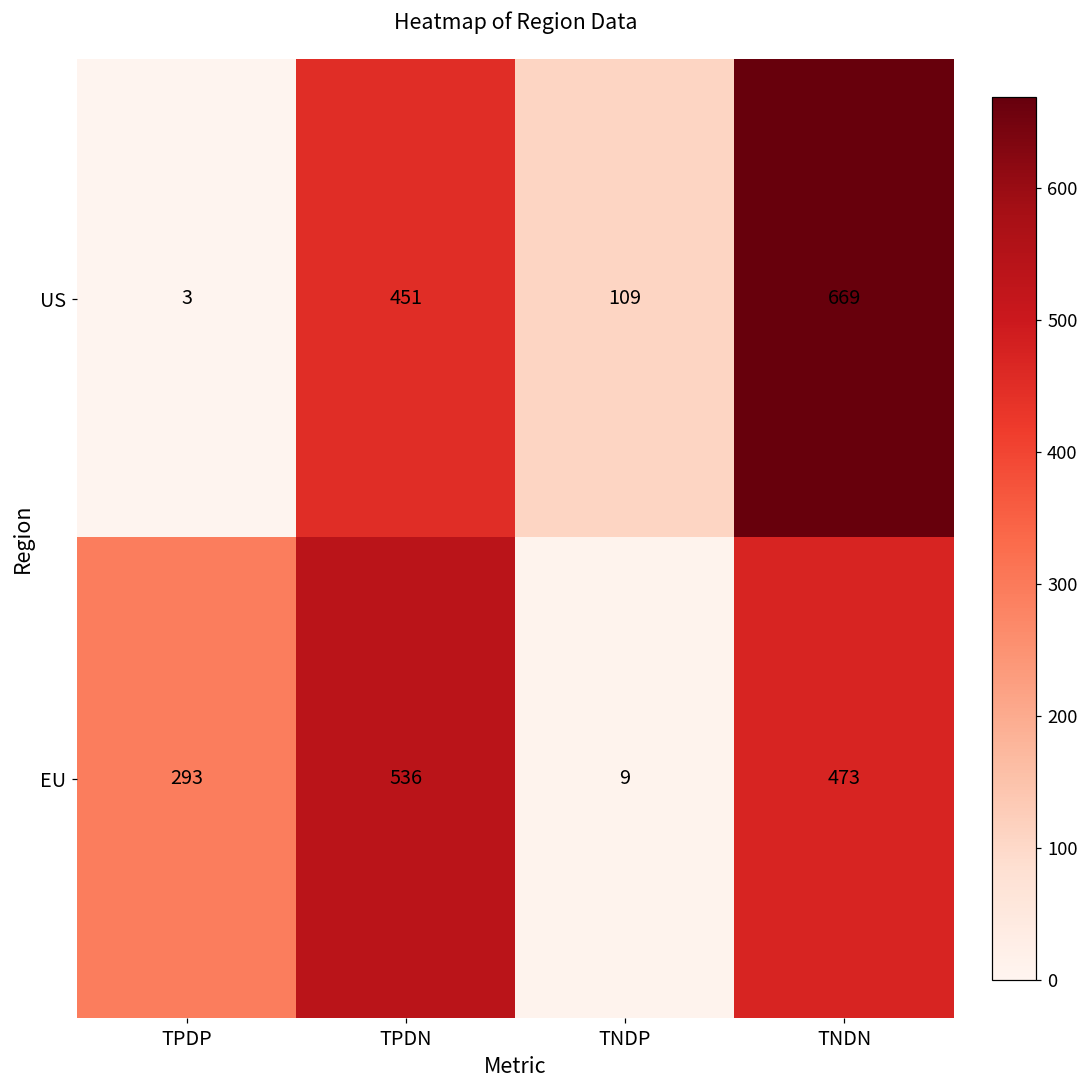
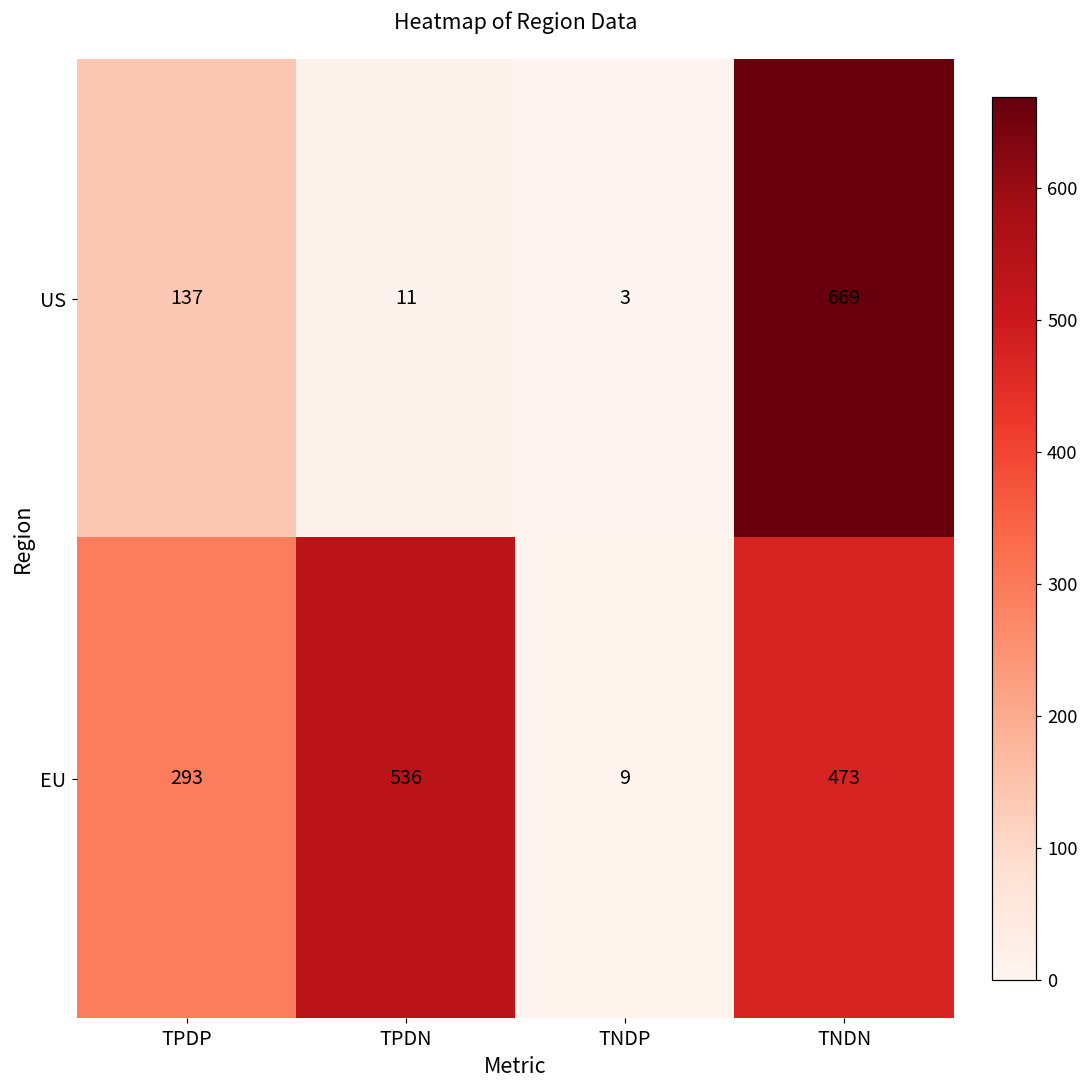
US, TPDP: 3 -> 137
US, TPDN: 451 -> 11
US, TNDP: 109 -> 3
